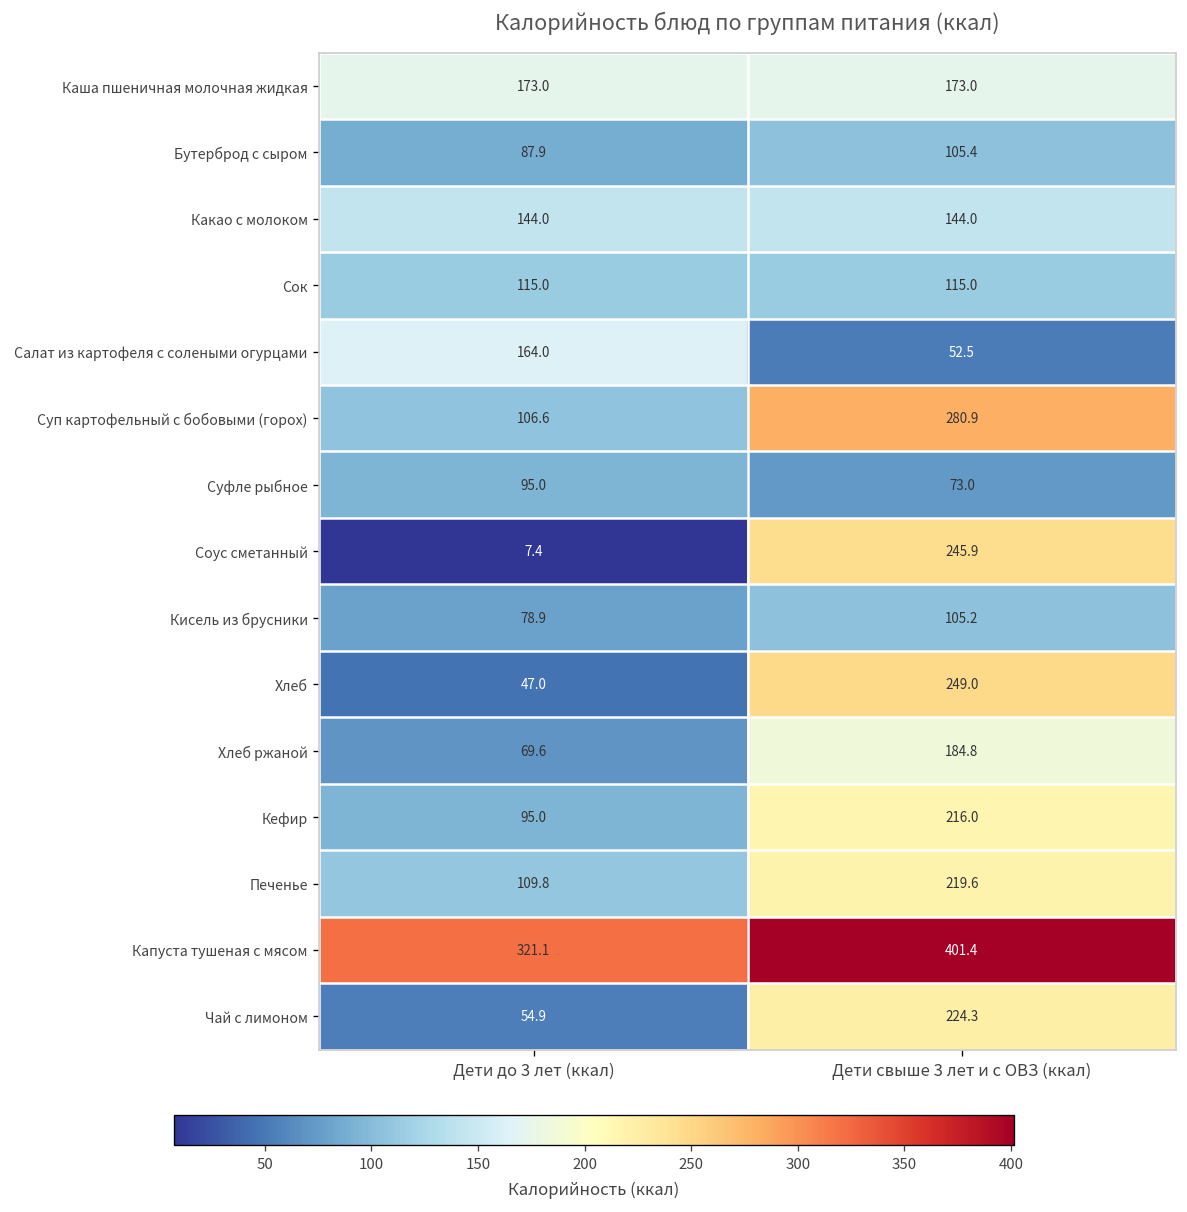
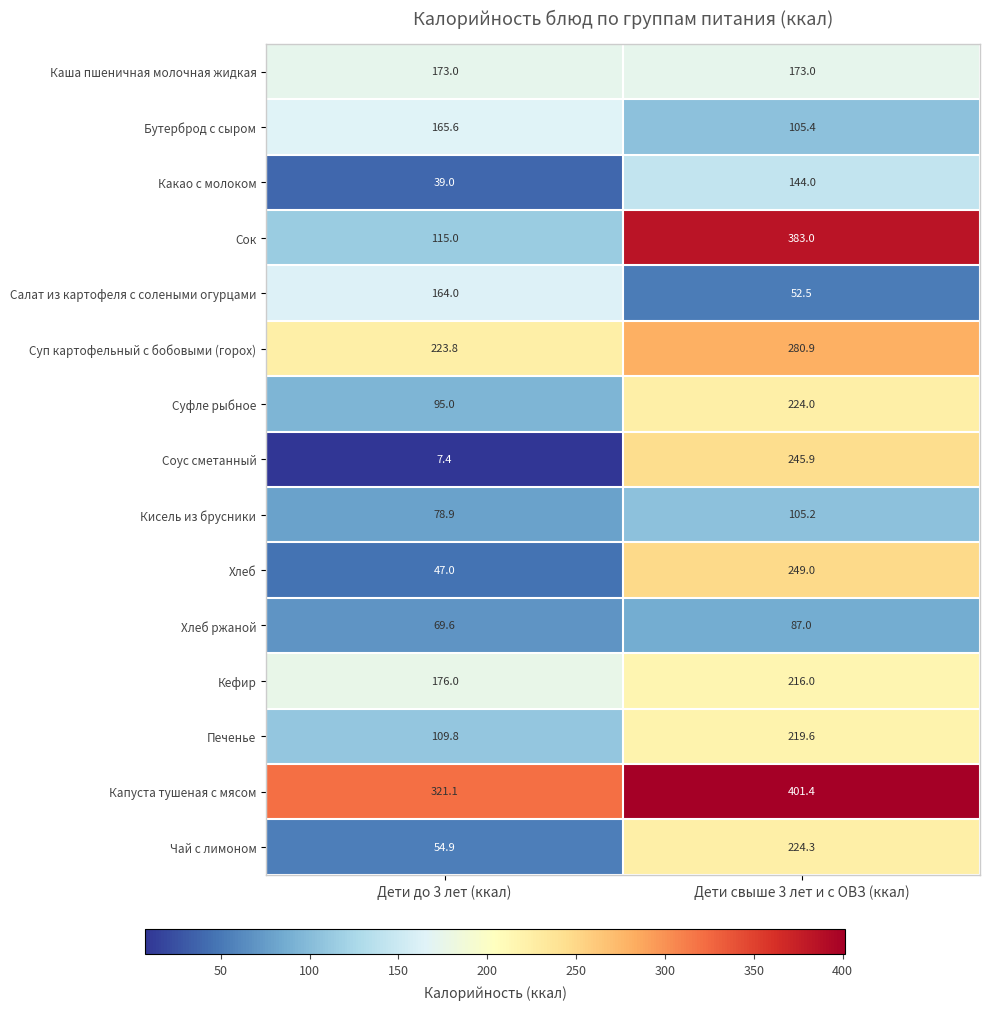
Бутерброд с сыром, Дети до 3 лет (ккал): 87.9 -> 165.6
Какао с молоком, Дети до 3 лет (ккал): 144.0 -> 39.0
Сок, Дети свыше 3 лет и с ОВЗ (ккал): 115.0 -> 383.0
Суп картофельный с бобовыми (горох), Дети до 3 лет (ккал): 106.6 -> 223.8
Суфле рыбное, Дети свыше 3 лет и с ОВЗ (ккал): 73.0 -> 224.0
Хлеб ржаной, Дети свыше 3 лет и с ОВЗ (ккал): 184.8 -> 87.0
Кефир, Дети до 3 лет (ккал): 95.0 -> 176.0
